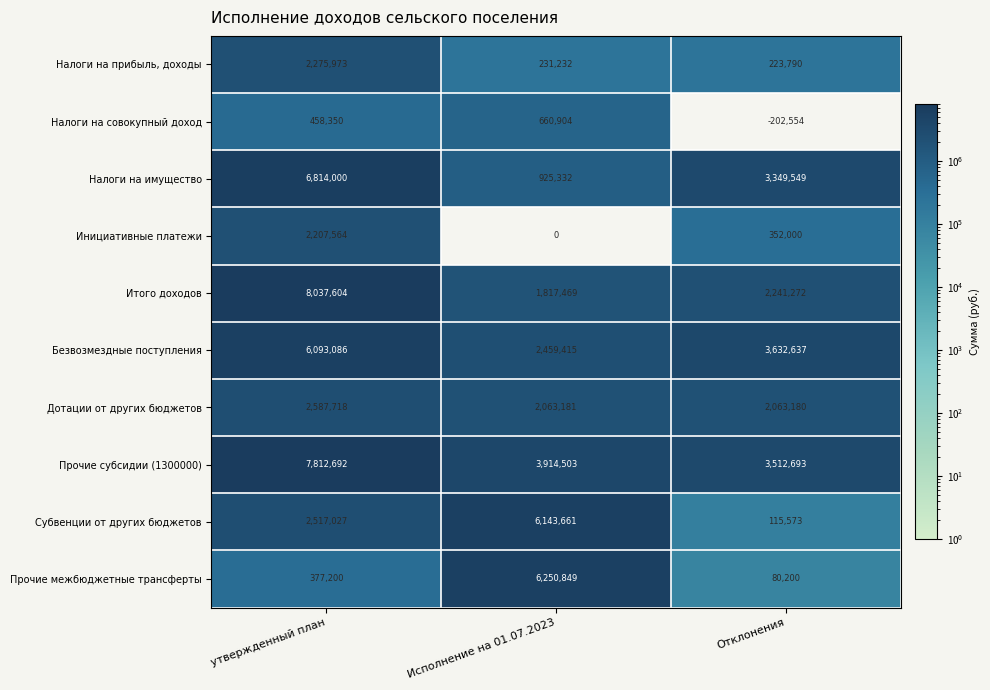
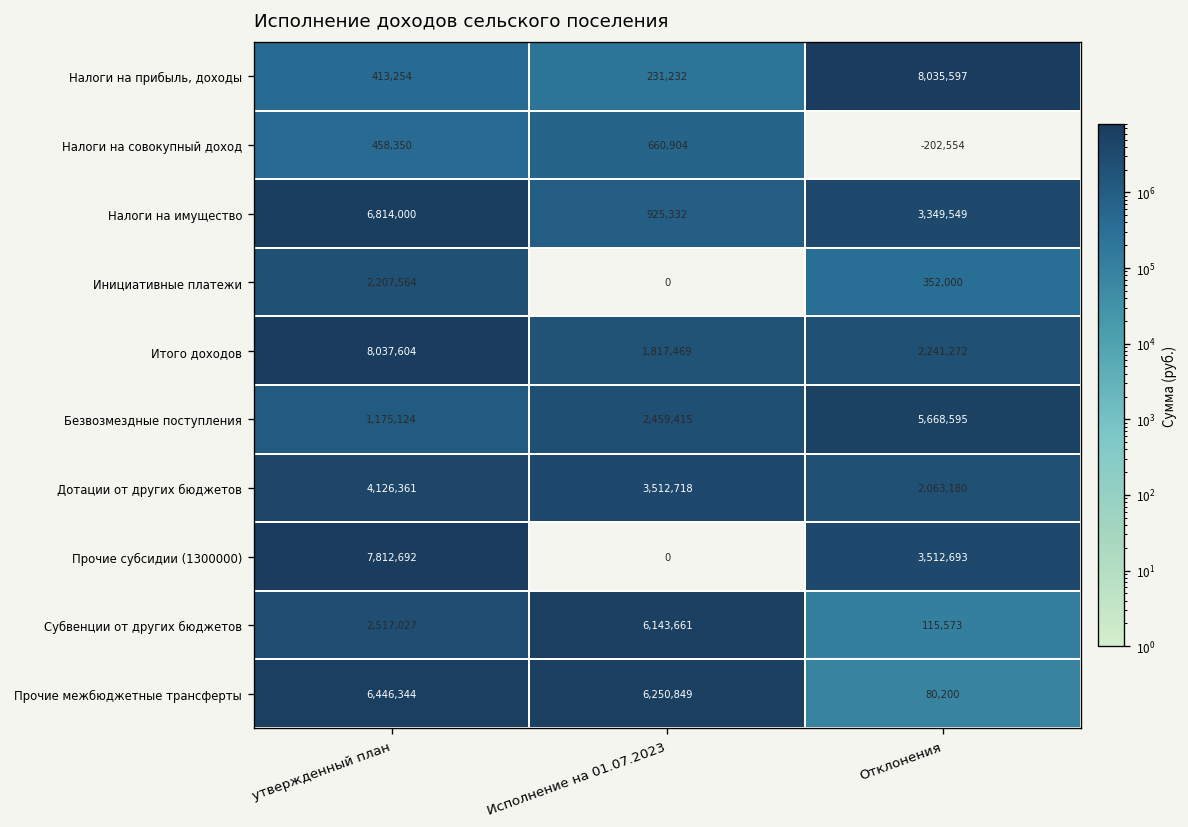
Налоги на прибыль, доходы, утвержденный план: 2,275,973 -> 413,254
Налоги на прибыль, доходы, Отклонения: 223,790 -> 8,035,597
Безвозмездные поступления, утвержденный план: 6,093,086 -> 1,175,124
Безвозмездные поступления, Отклонения: 3,632,637 -> 5,668,595
Дотации от других бюджетов, утвержденный план: 2,587,718 -> 4,126,361
Дотации от других бюджетов, Исполнение на 01.07.2023: 2,063,181 -> 3,512,718
Прочие субсидии (1300000), Исполнение на 01.07.2023: 3,914,503 -> 0
Прочие межбюджетные трансферты, утвержденный план: 377,200 -> 6,446,344
